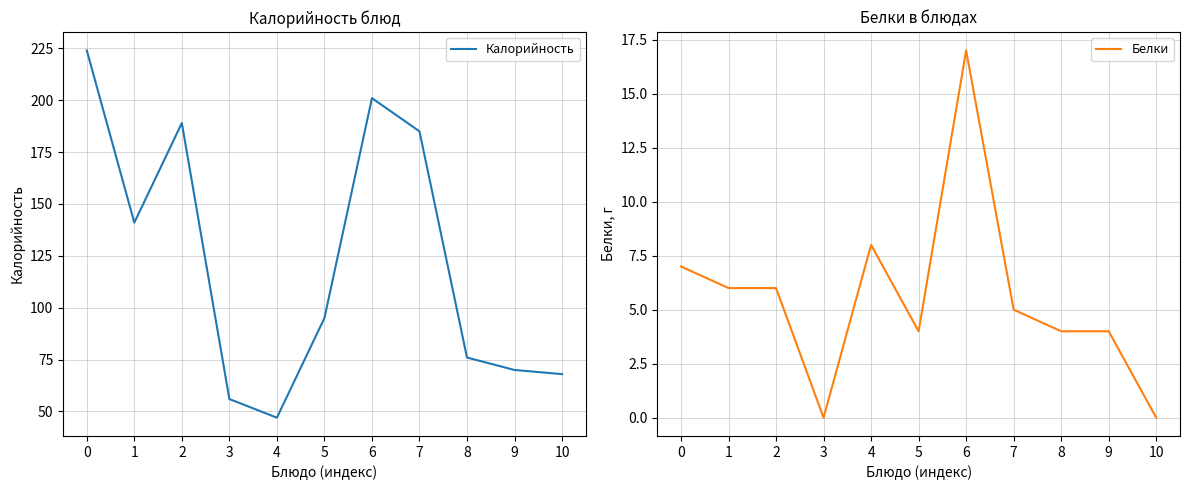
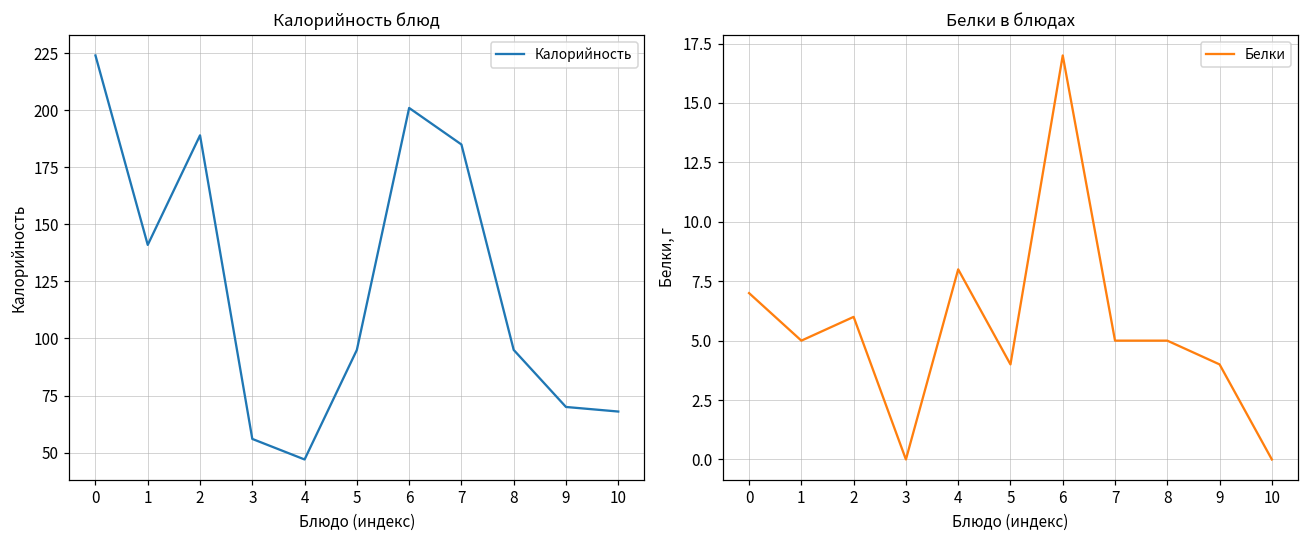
Калорийность блюд, 8: 76 -> 95
Белки в блюдах, 1: 6 -> 5
Белки в блюдах, 8: 4 -> 5
